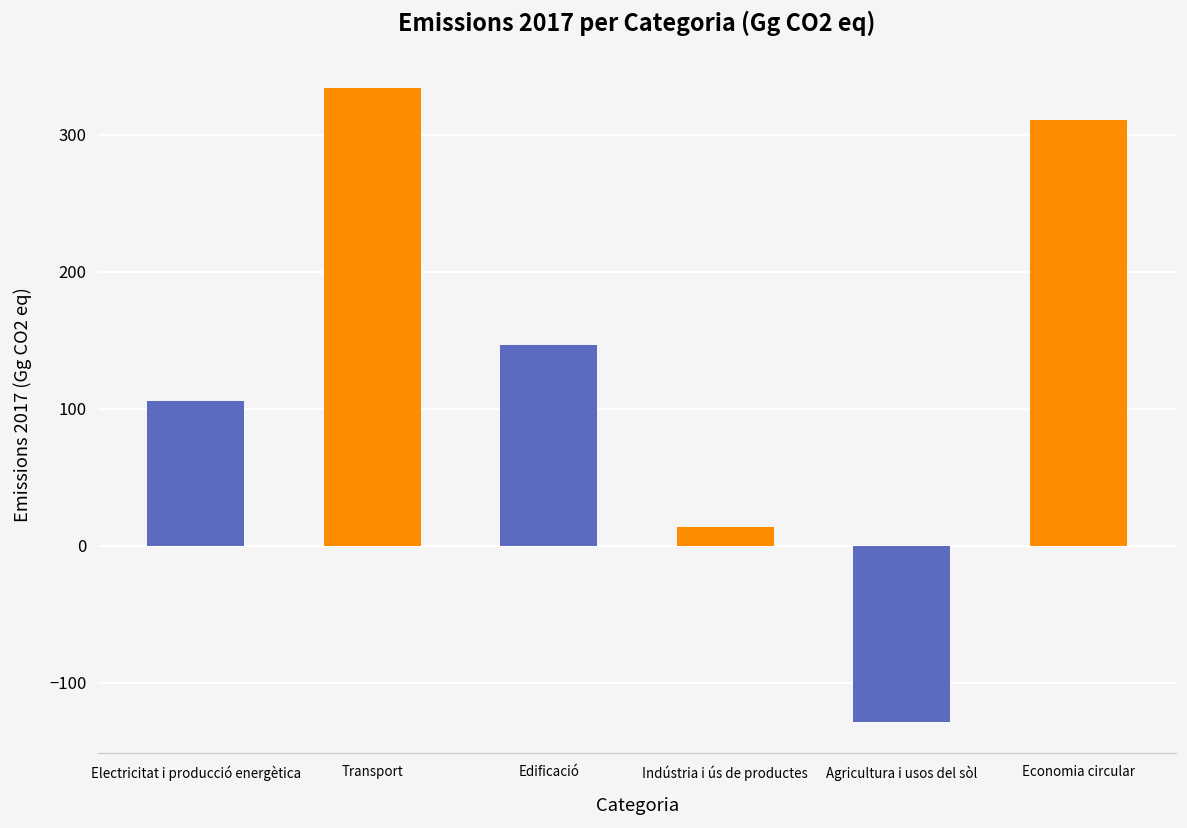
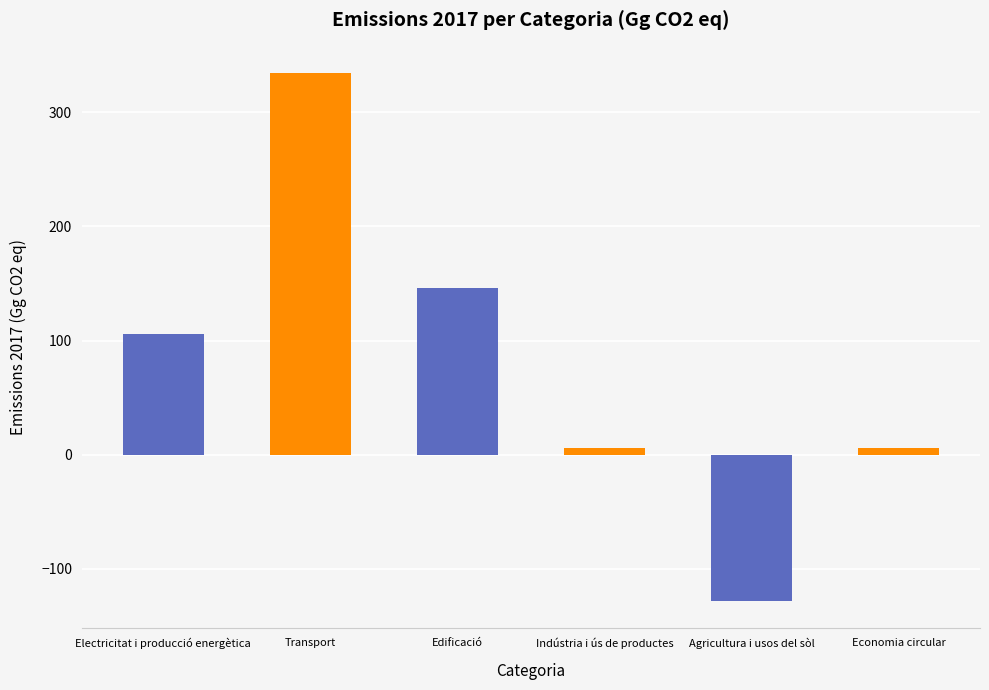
Indústria i ús de productes: 13 -> 6
Economia circular: 311 -> 6
